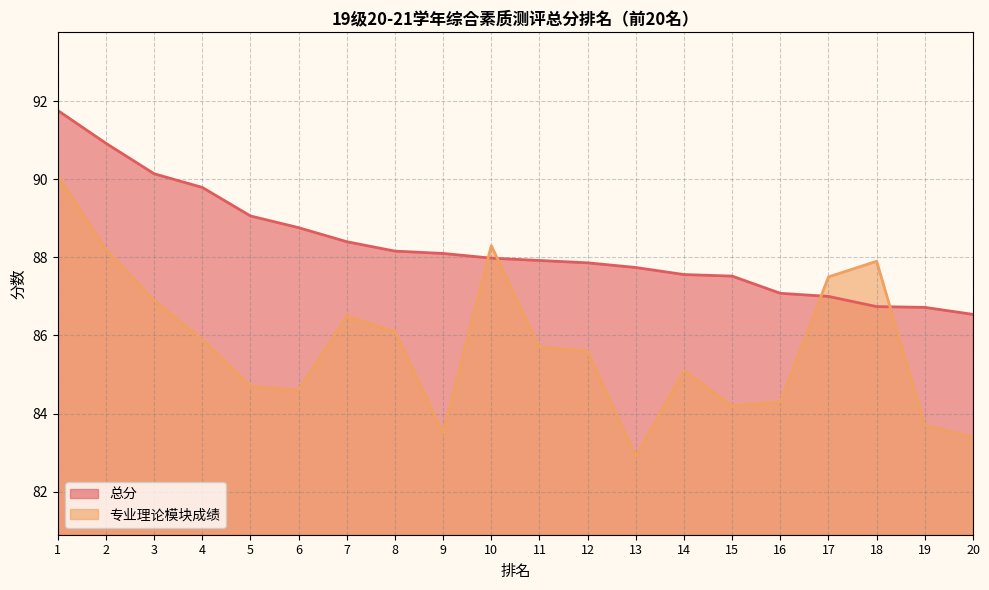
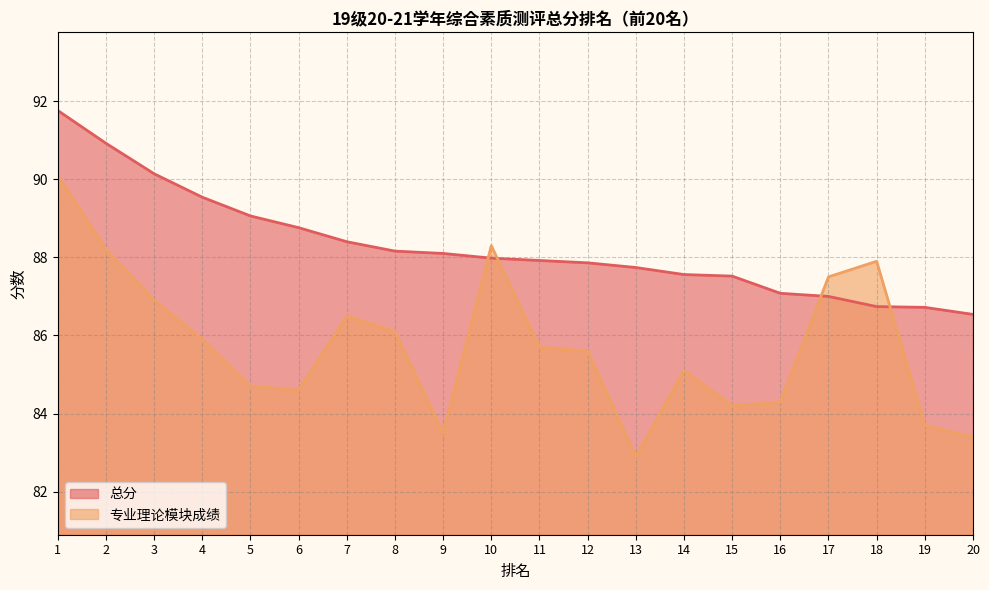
总分, 4: 89.8 -> 89.5
